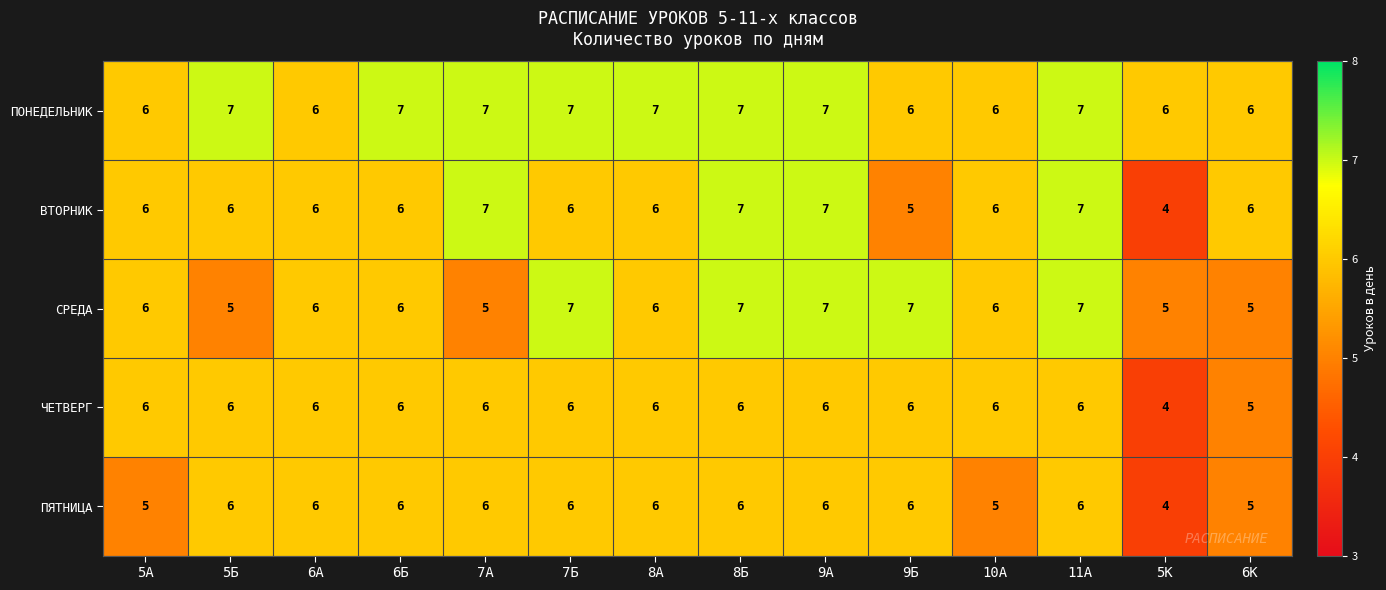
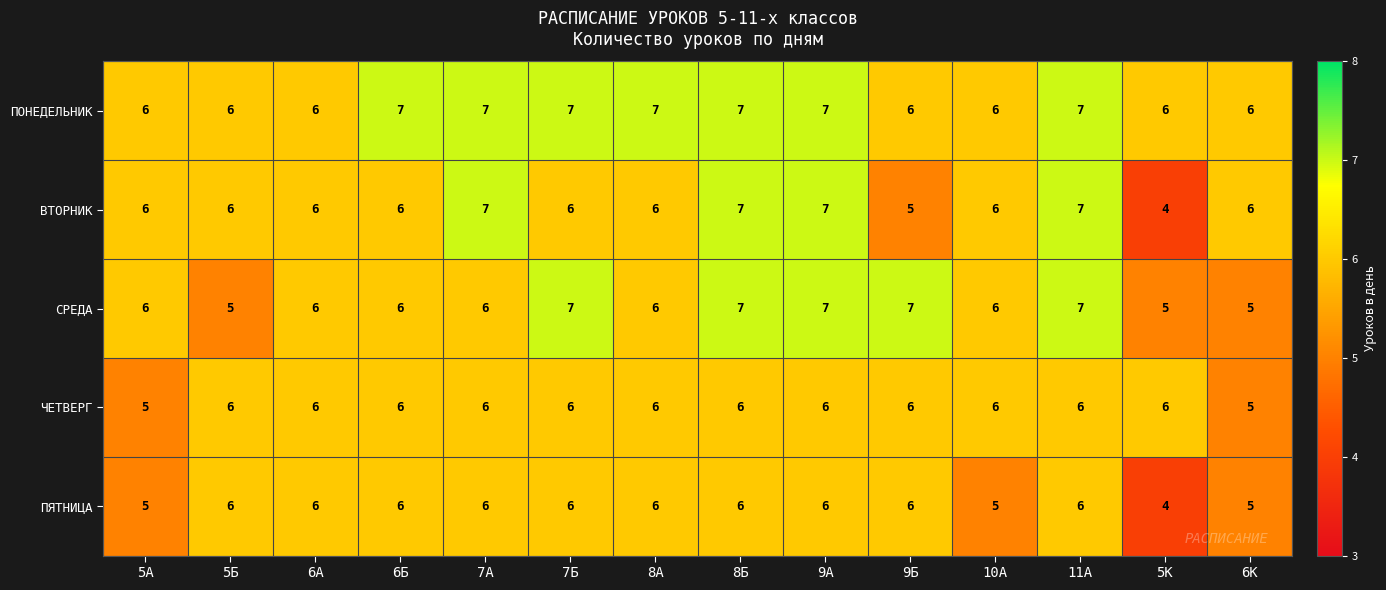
ПОНЕДЕЛЬНИК, 5Б: 7 -> 6
СРЕДА, 7А: 5 -> 6
ЧЕТВЕРГ, 5А: 6 -> 5
ЧЕТВЕРГ, 5К: 4 -> 6
